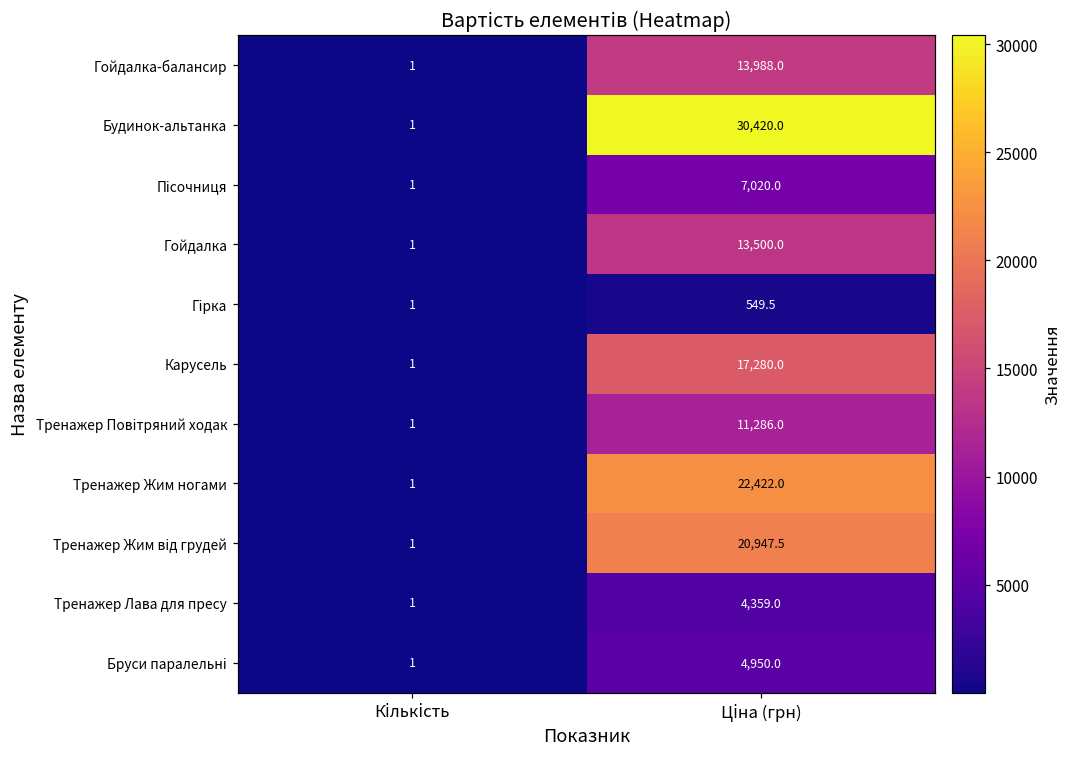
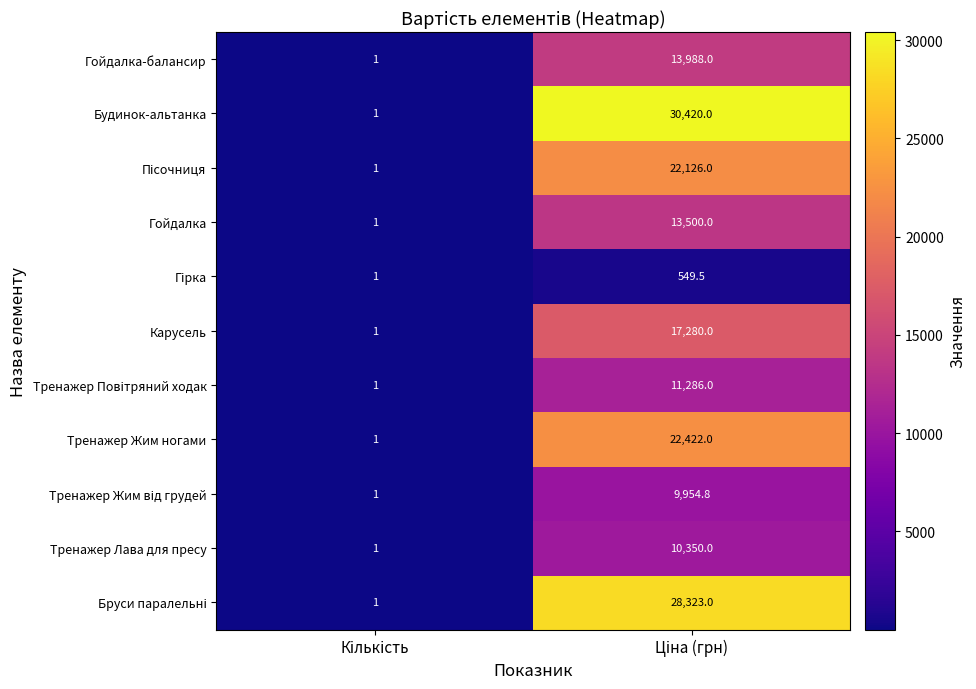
Пісочниця, Ціна (грн): 7,020.0 -> 22,126.0
Тренажер Жим від грудей, Ціна (грн): 20,947.5 -> 9,954.8
Тренажер Лава для пресу, Ціна (грн): 4,359.0 -> 10,350.0
Бруси паралельні, Ціна (грн): 4,950.0 -> 28,323.0
